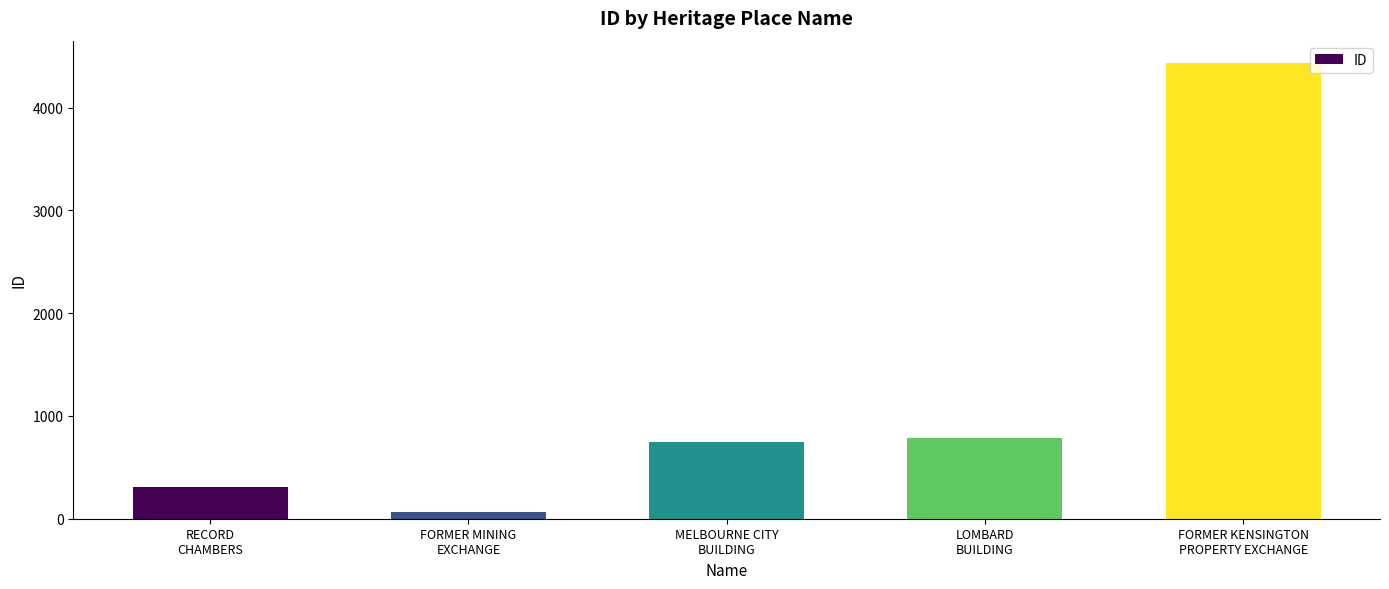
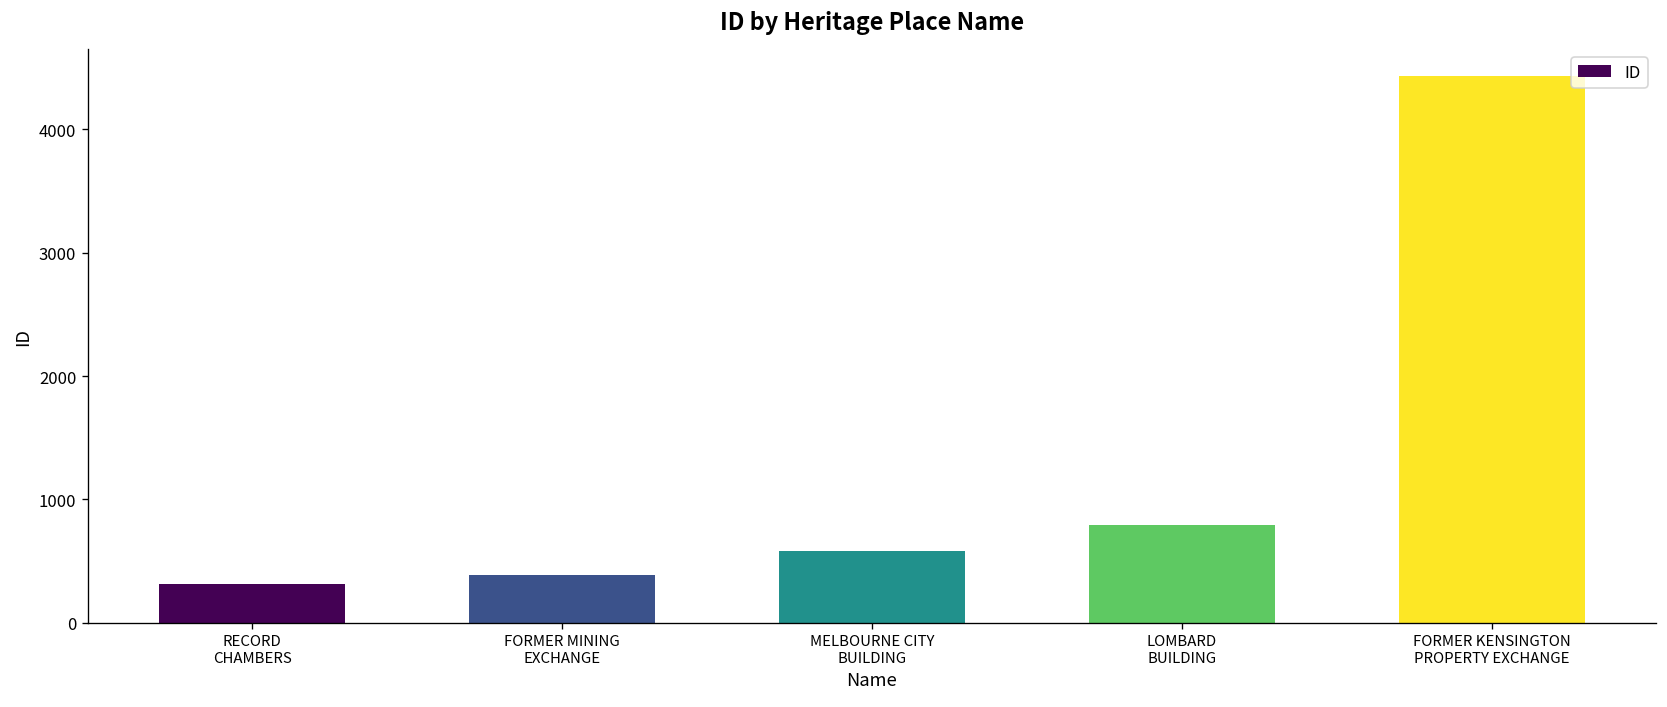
FORMER MINING EXCHANGE: 70 -> 390
MELBOURNE CITY BUILDING: 750 -> 580
